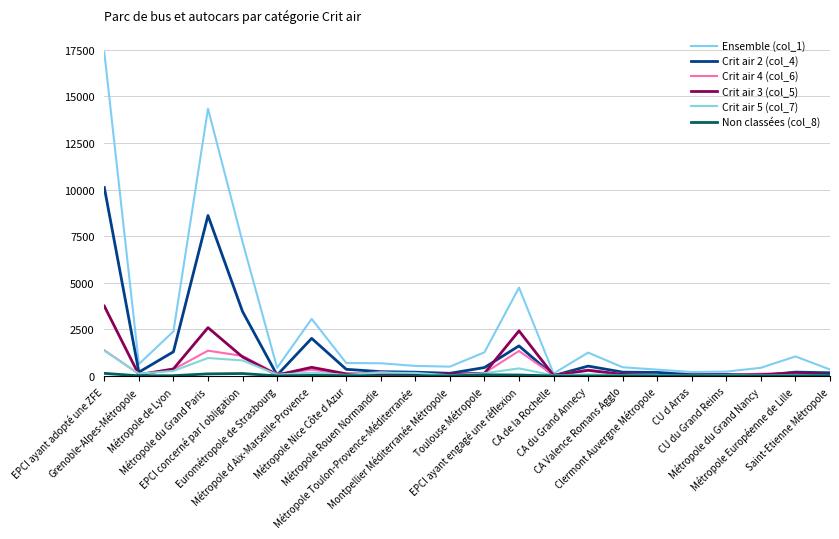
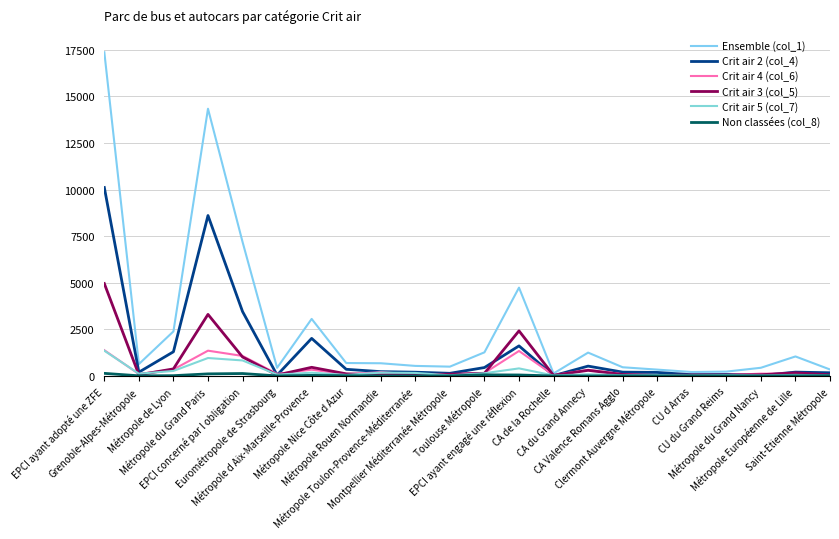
Crit air 3 (col_5), EPCI ayant adopté une ZFE: 3700 -> 5000
Crit air 3 (col_5), Métropole du Grand Paris: 2600 -> 3300
